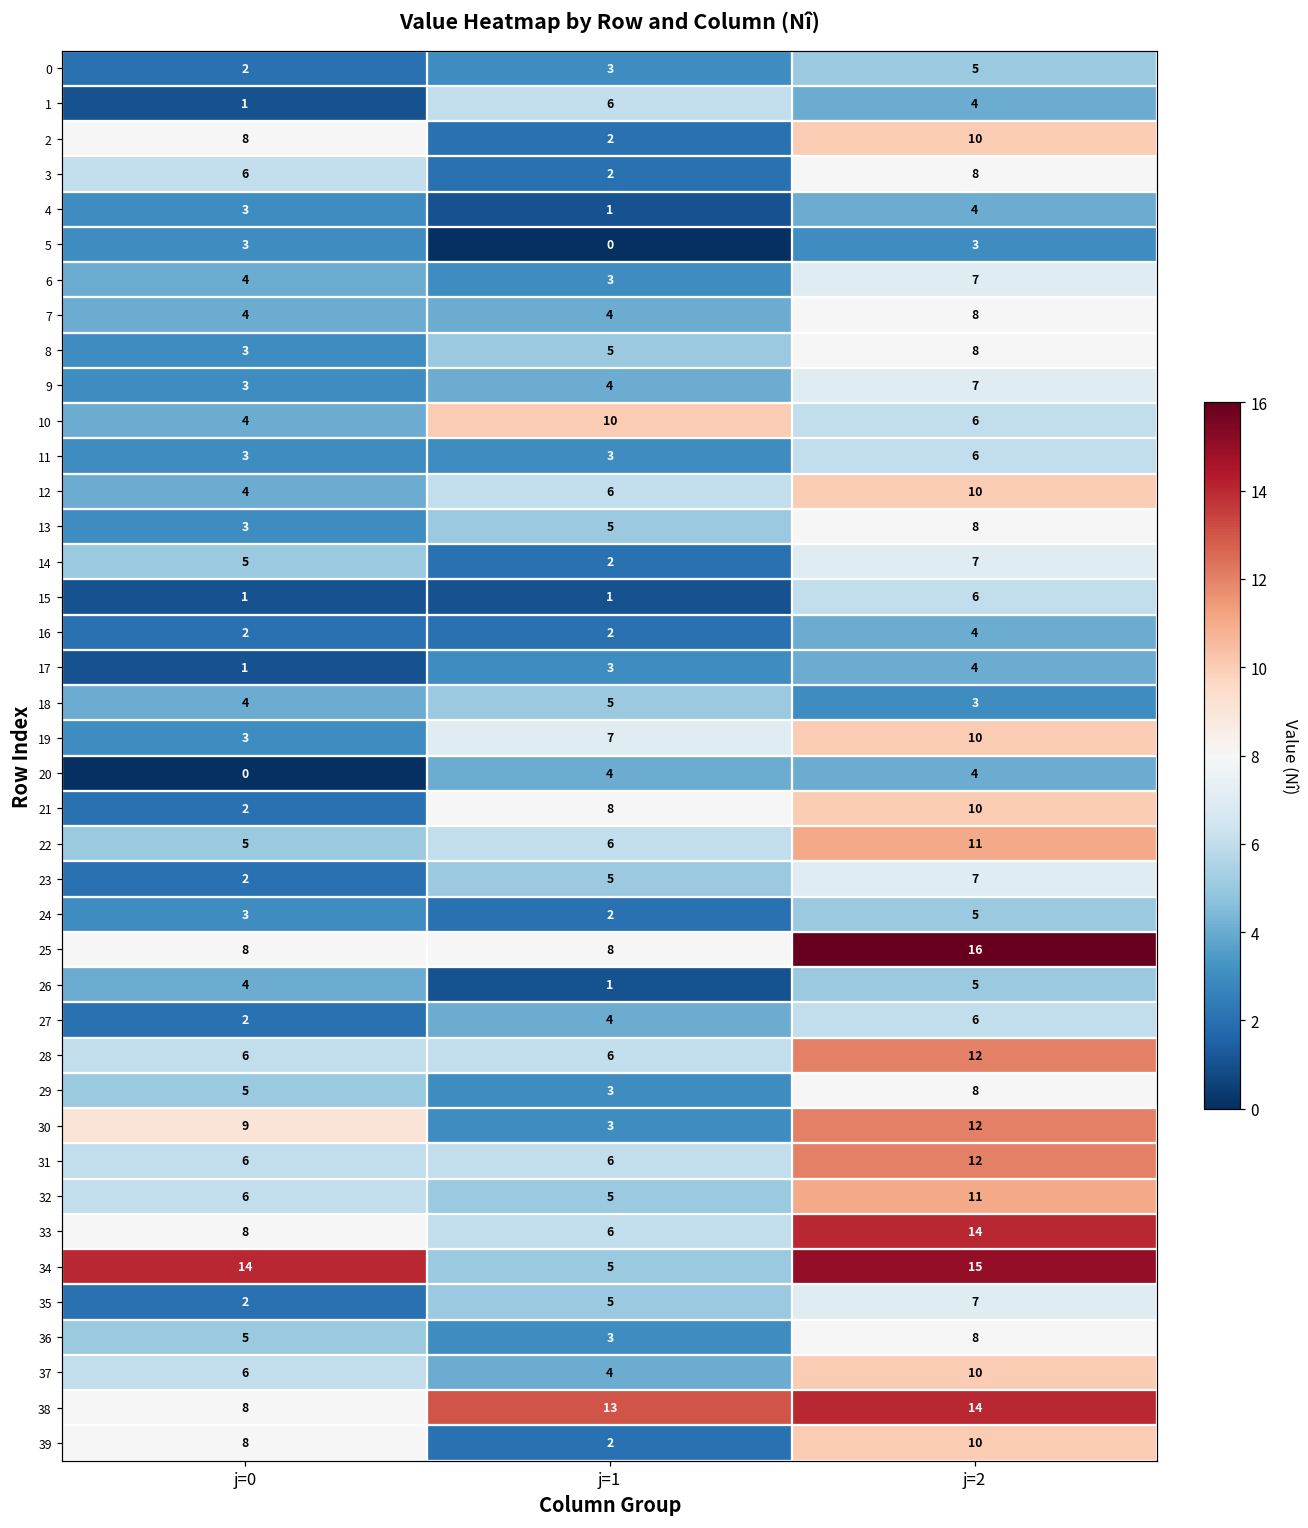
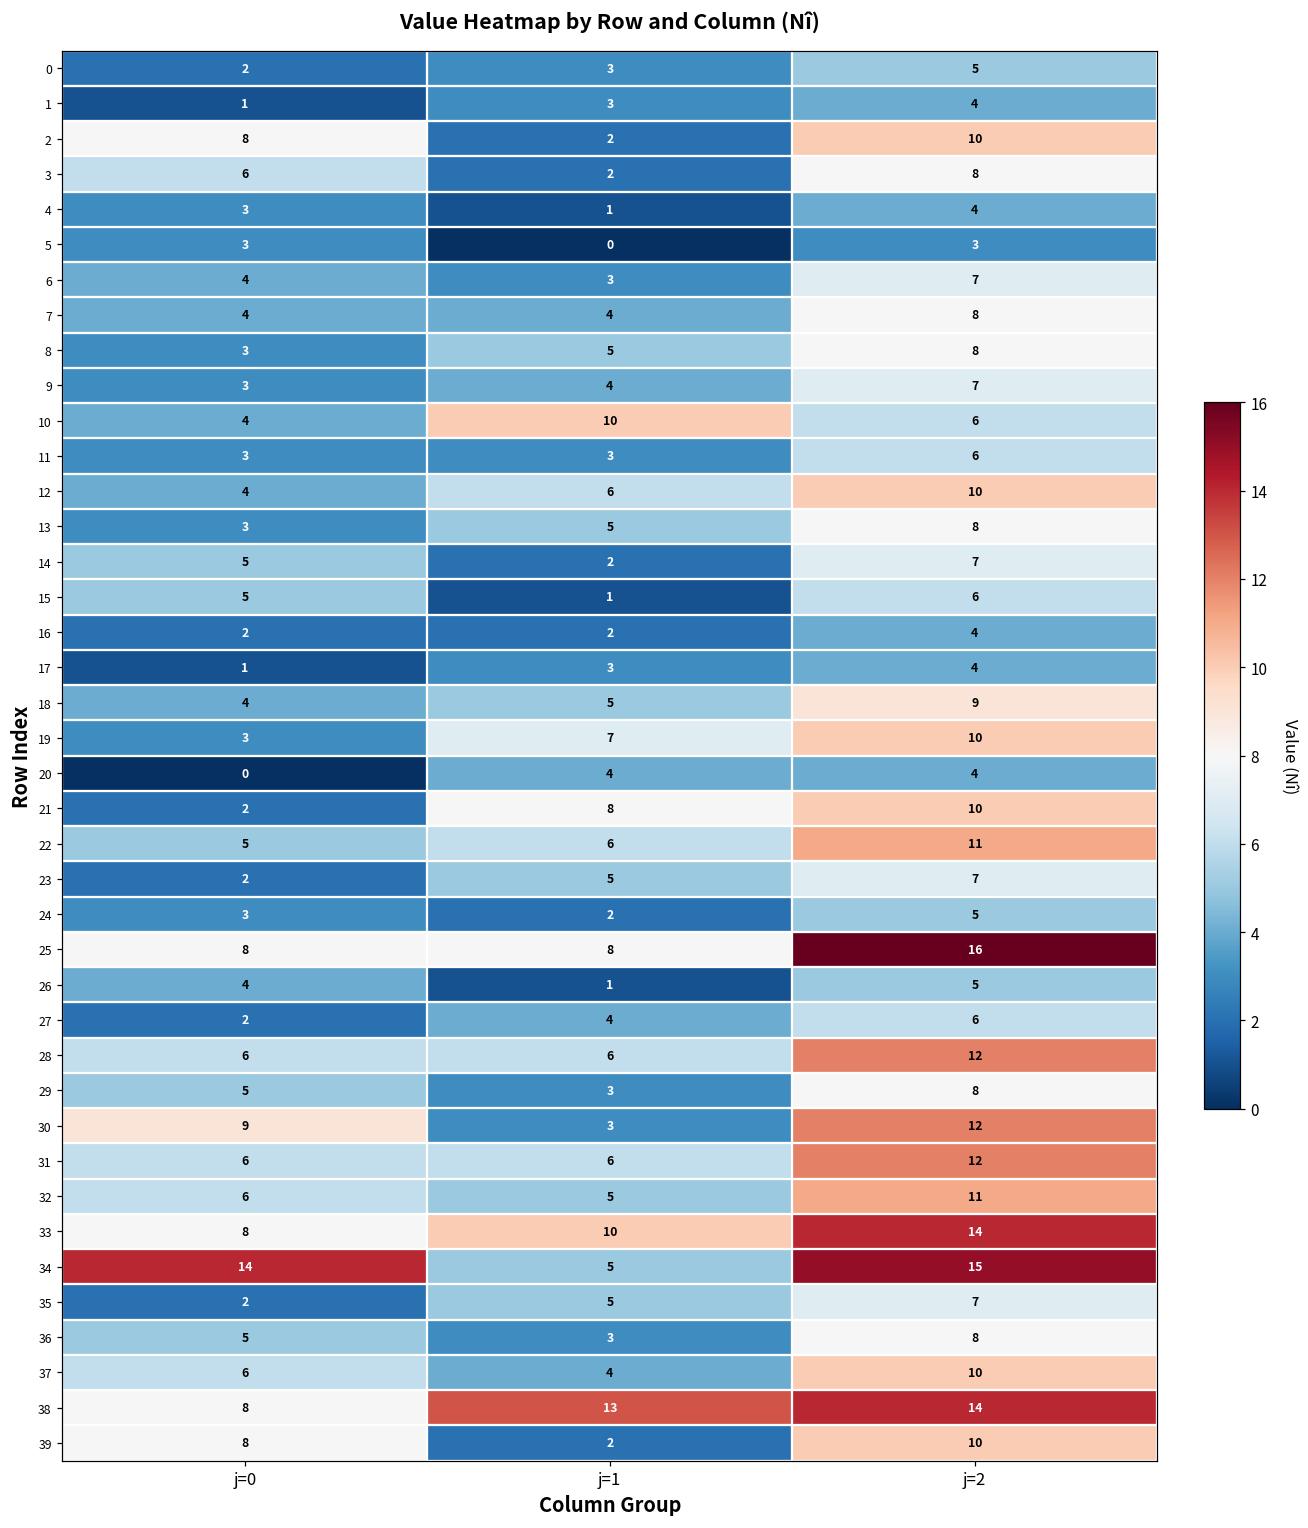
1, j=1: 6 -> 3
15, j=0: 1 -> 5
18, j=2: 3 -> 9
33, j=1: 6 -> 10
